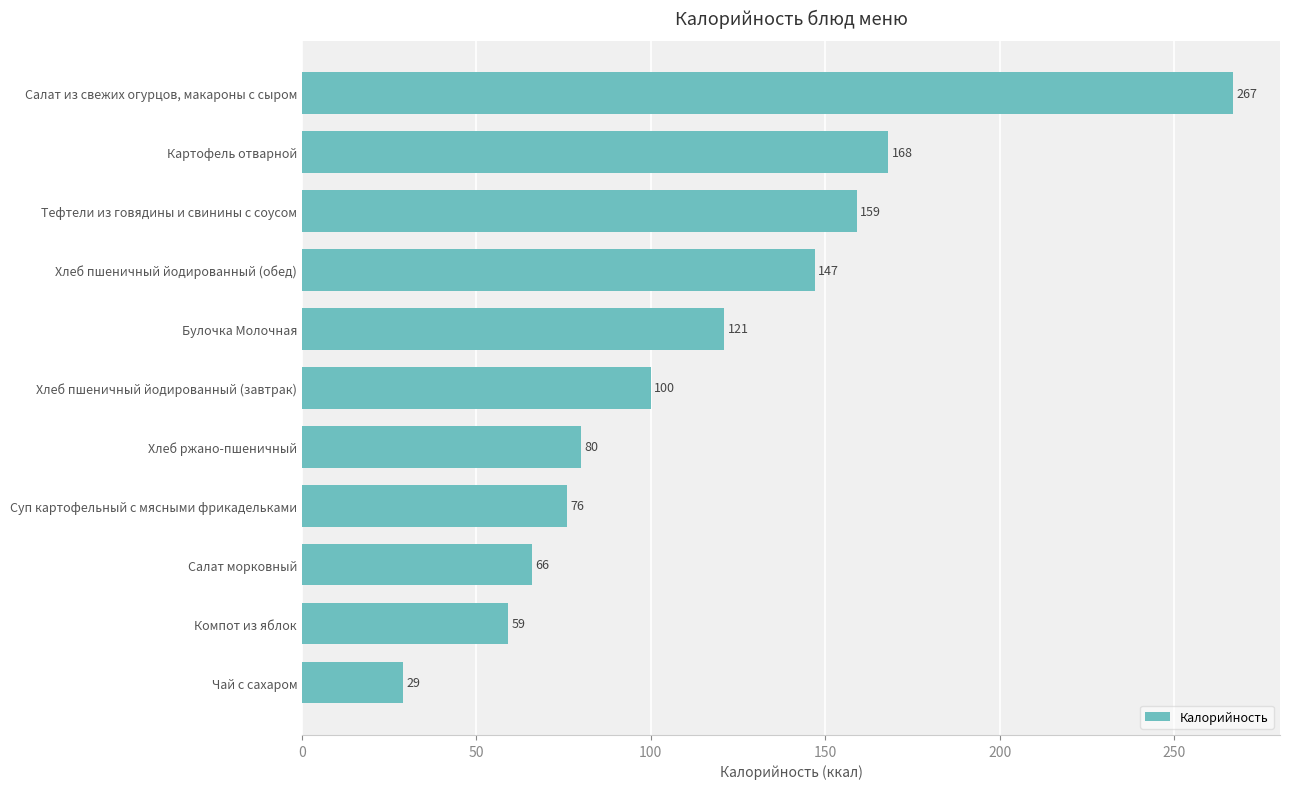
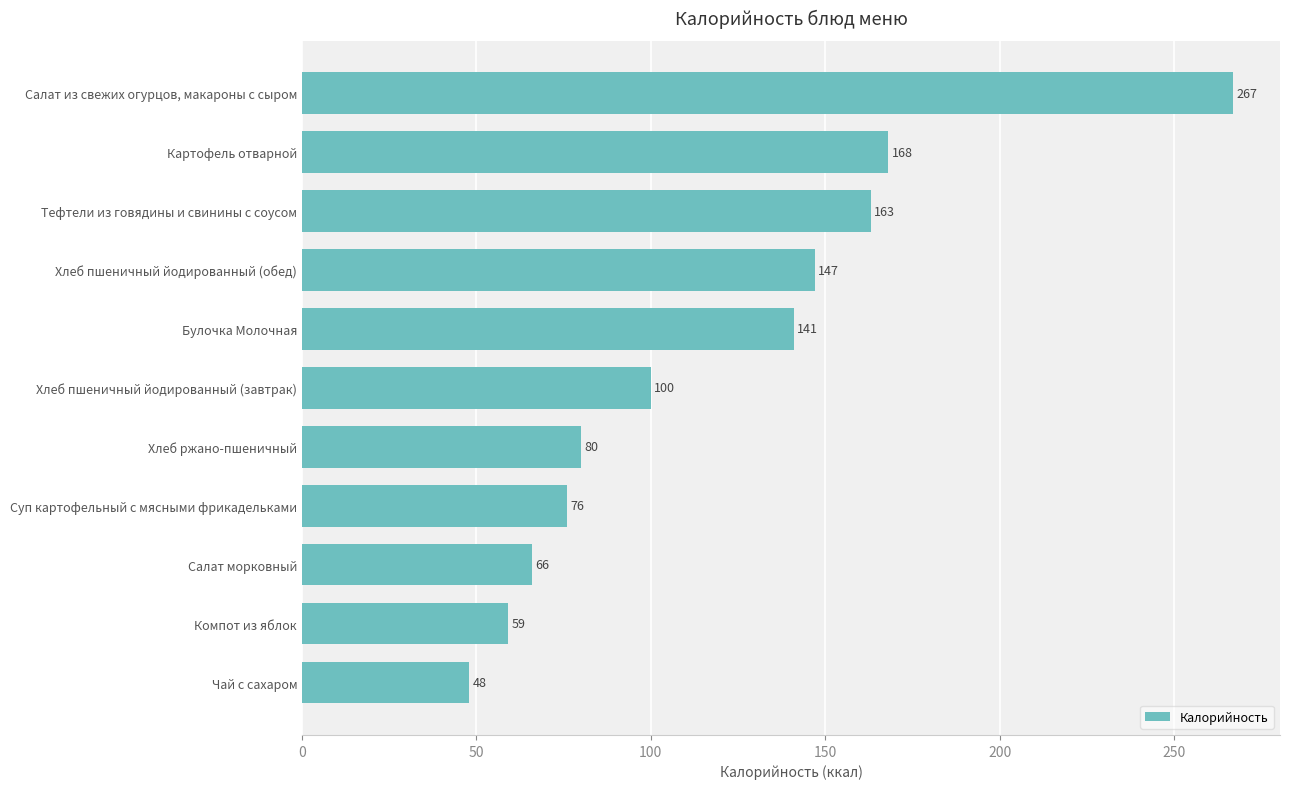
Тефтели из говядины и свинины с соусом: 159 -> 163
Булочка Молочная: 121 -> 141
Чай с сахаром: 29 -> 48
